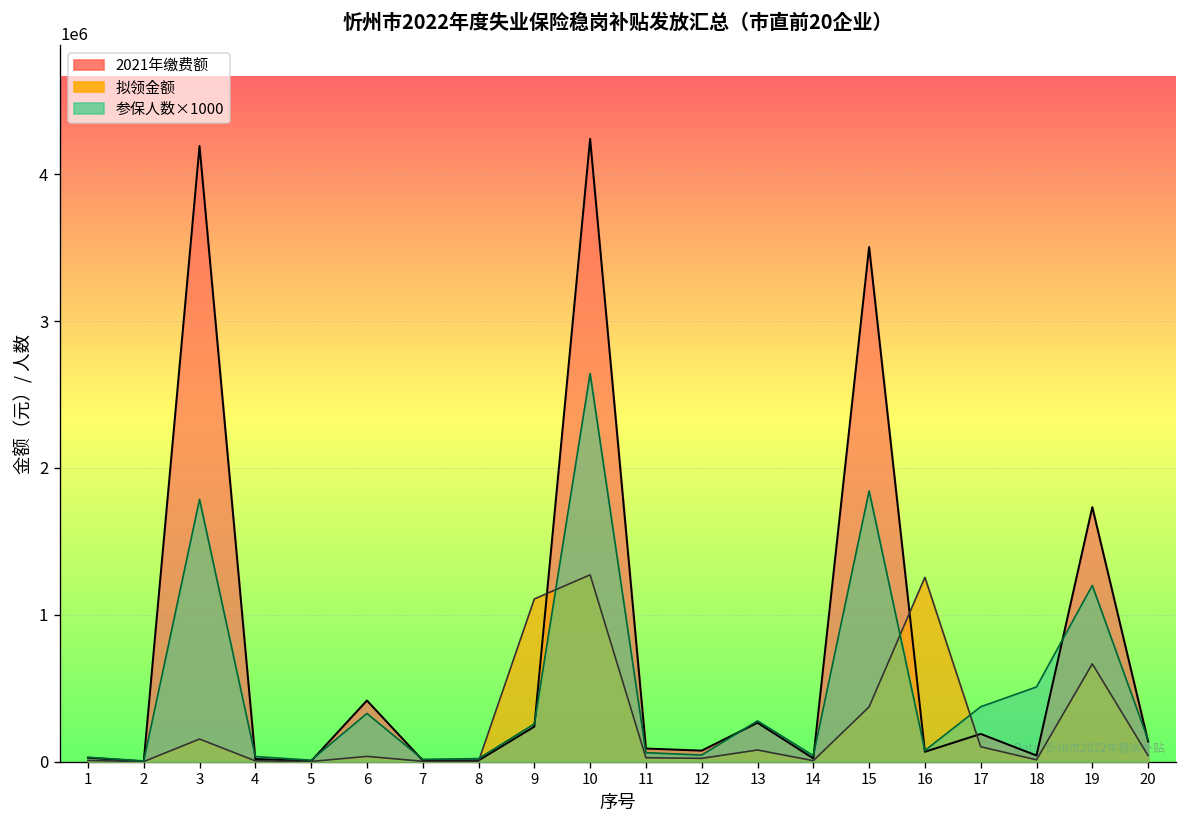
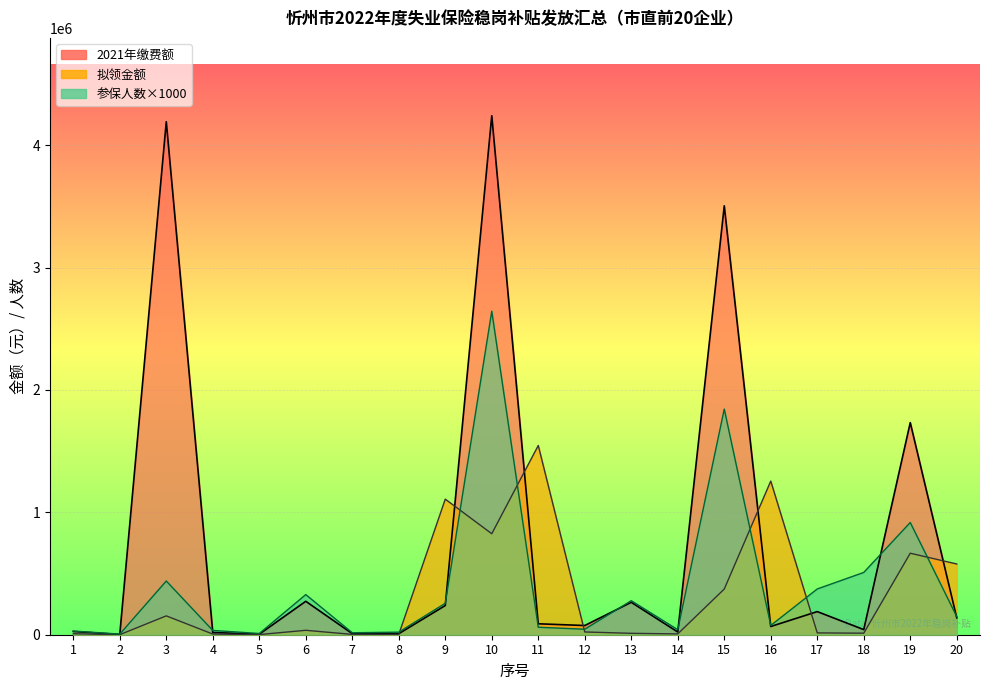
参保人数×1000, 3: 1790000 -> 440000
2021年缴费额, 6: 420000 -> 270000
拟领金额, 10: 1270000 -> 830000
拟领金额, 11: 30000 -> 1550000
拟领金额, 13: 80000 -> 10000
拟领金额, 17: 100000 -> 10000
参保人数×1000, 19: 1200000 -> 920000
拟领金额, 20: 40000 -> 580000
